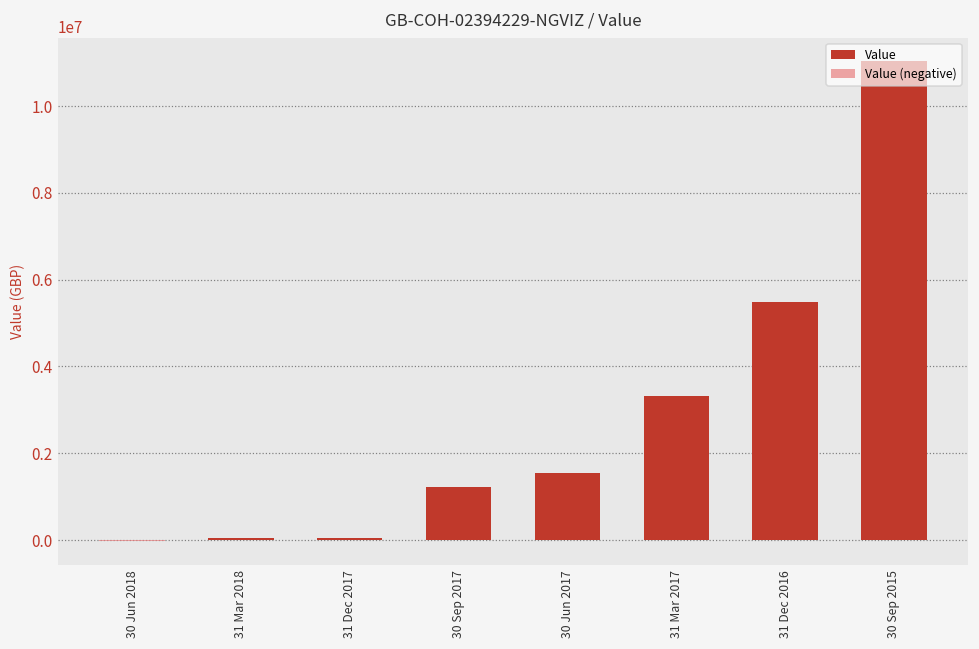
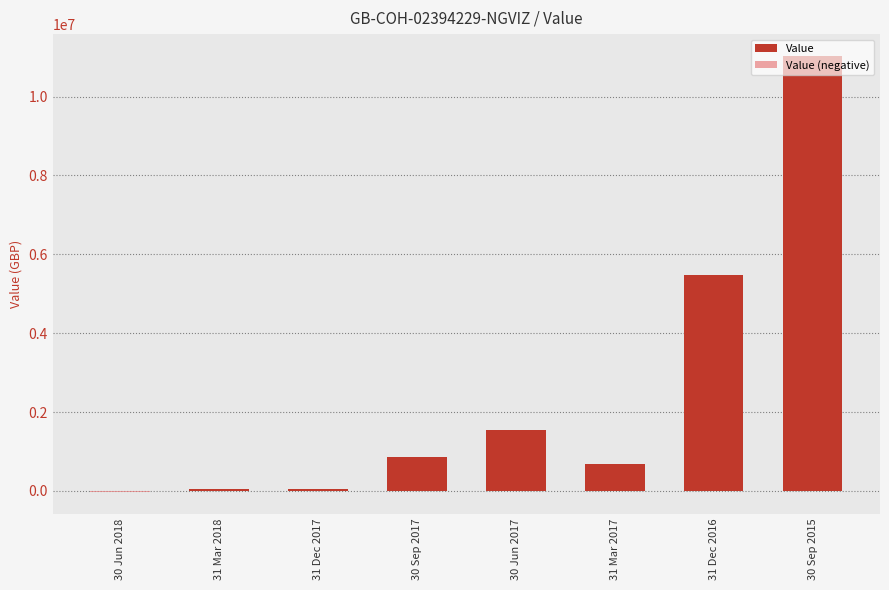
Value, 30 Sep 2017: 1200000 -> 800000
Value, 31 Mar 2017: 3300000 -> 700000
